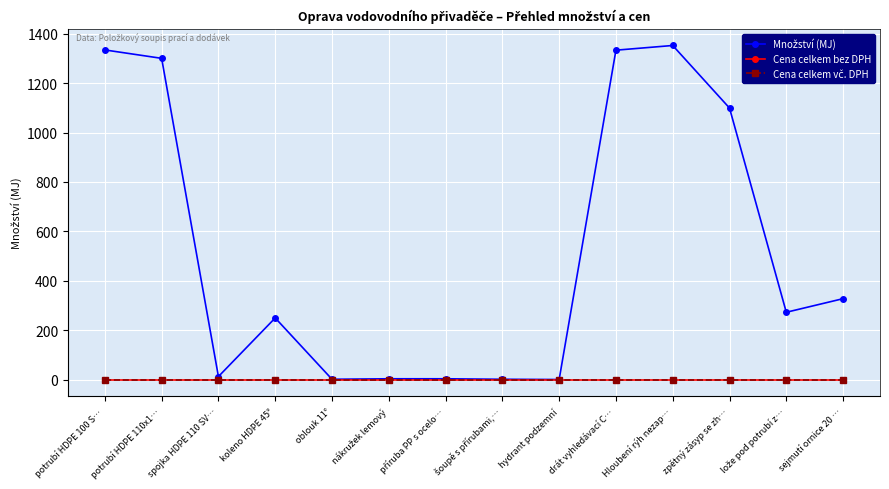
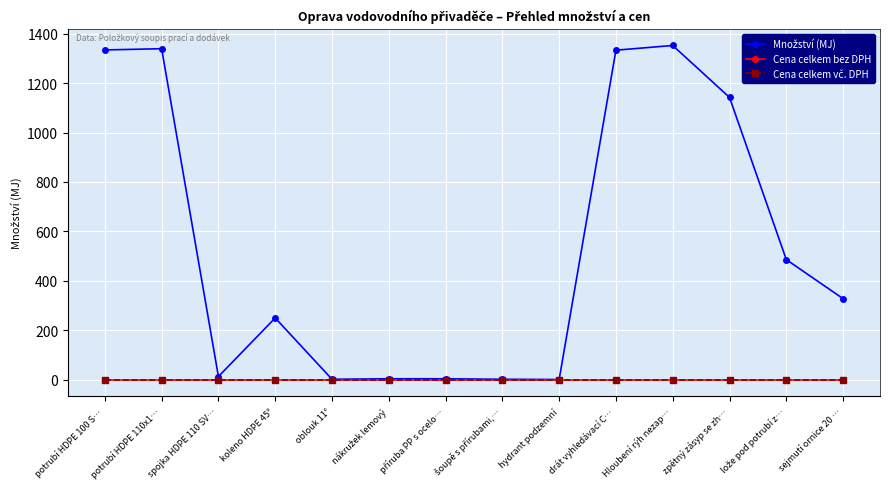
Množství (MJ), potrubí HDPE 110x1…: 1300 -> 1340
Množství (MJ), zpětný zásyp se zh…: 1100 -> 1140
Množství (MJ), lože pod potrubí z…: 270 -> 490
